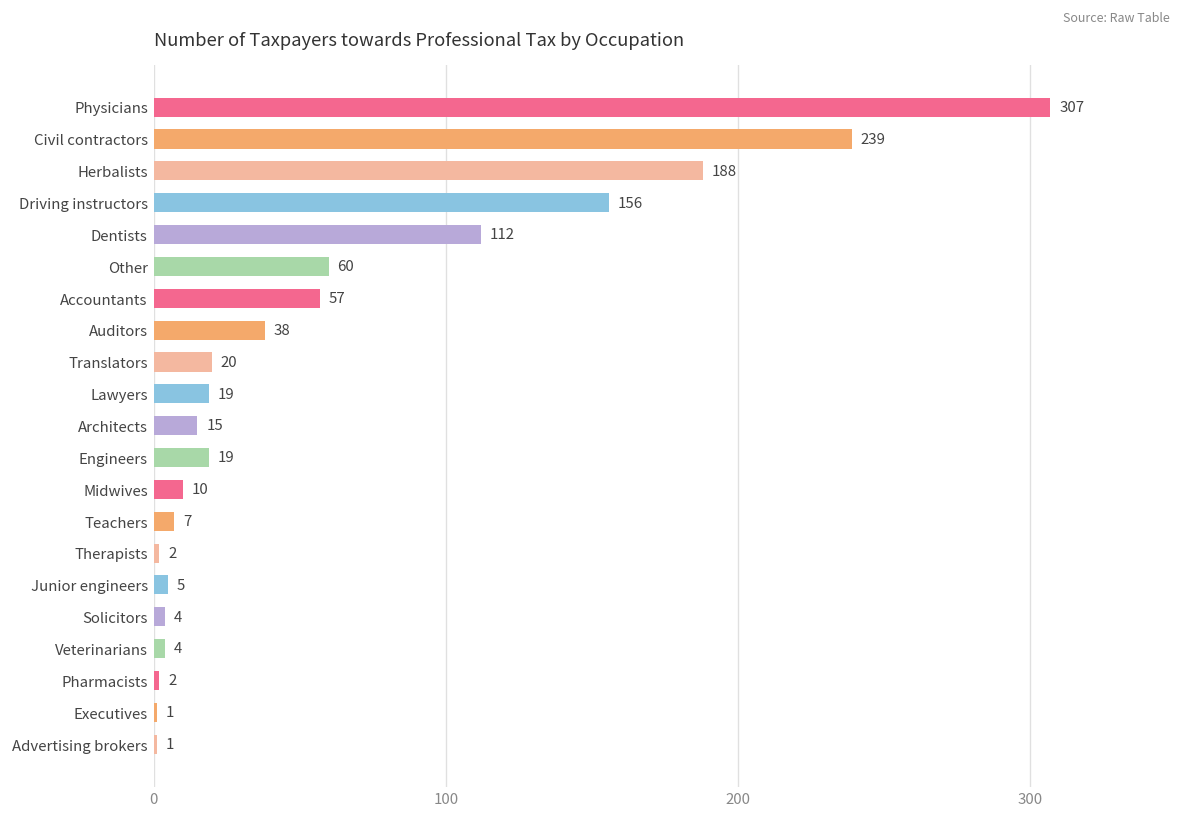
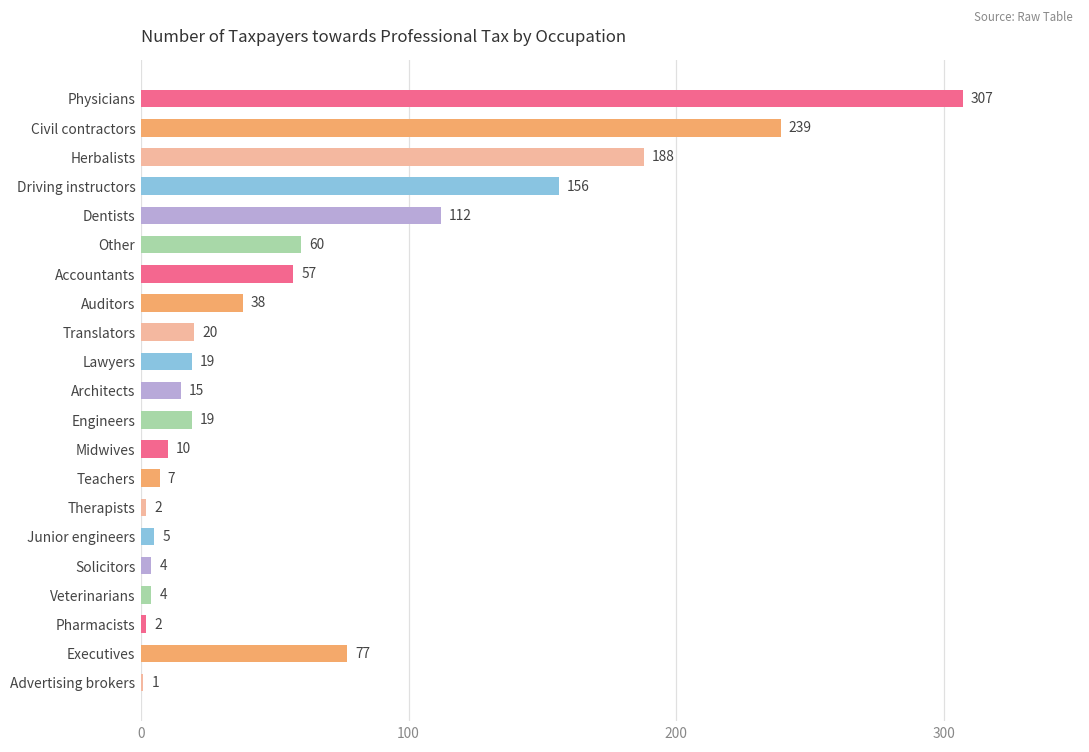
Executives: 1 -> 77
